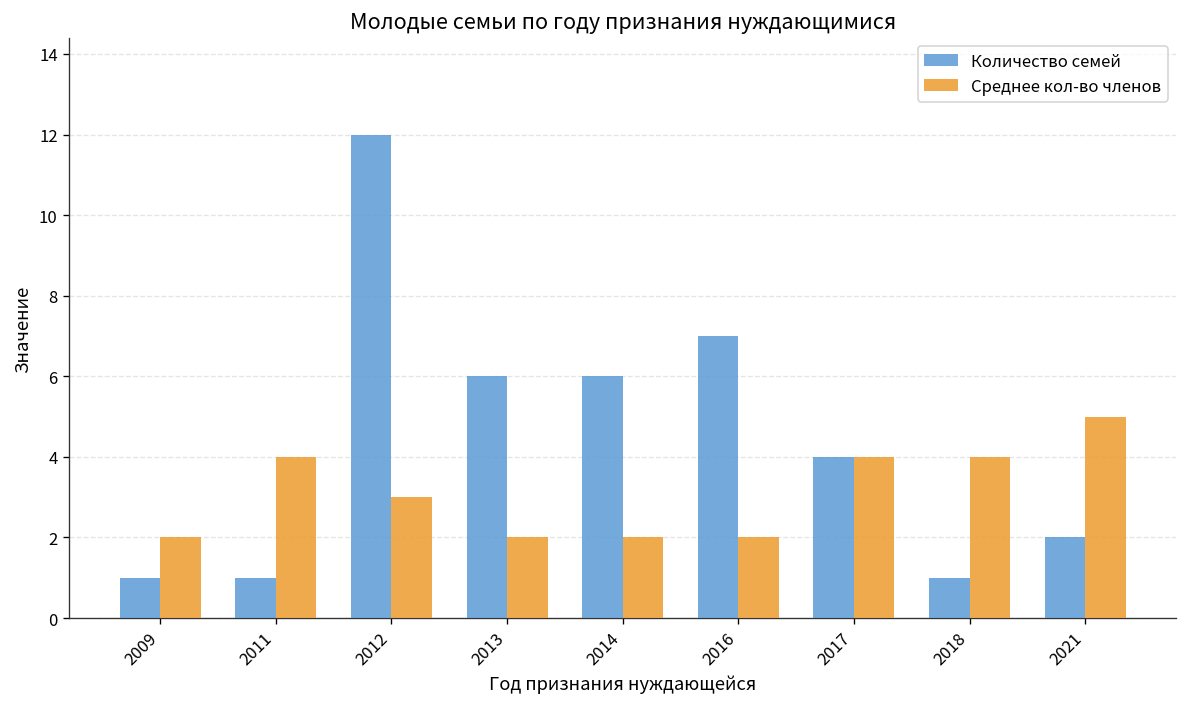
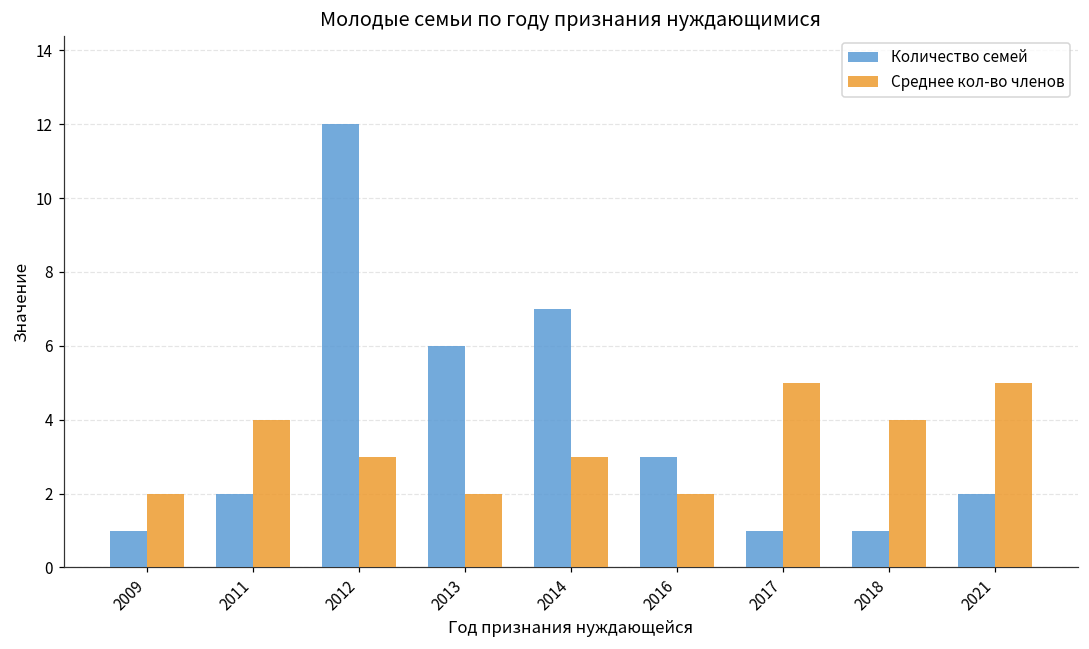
Количество семей, 2011: 1 -> 2
Количество семей, 2014: 6 -> 7
Среднее кол-во членов, 2014: 2 -> 3
Количество семей, 2016: 7 -> 3
Количество семей, 2017: 4 -> 1
Среднее кол-во членов, 2017: 4 -> 5
